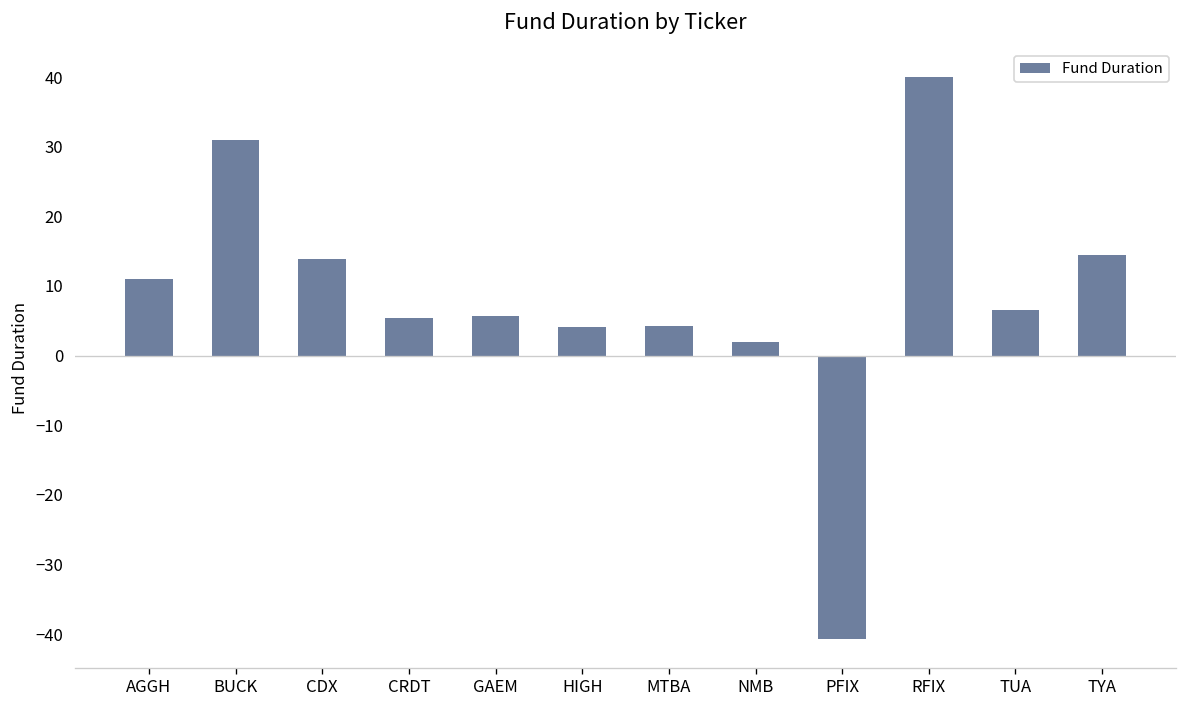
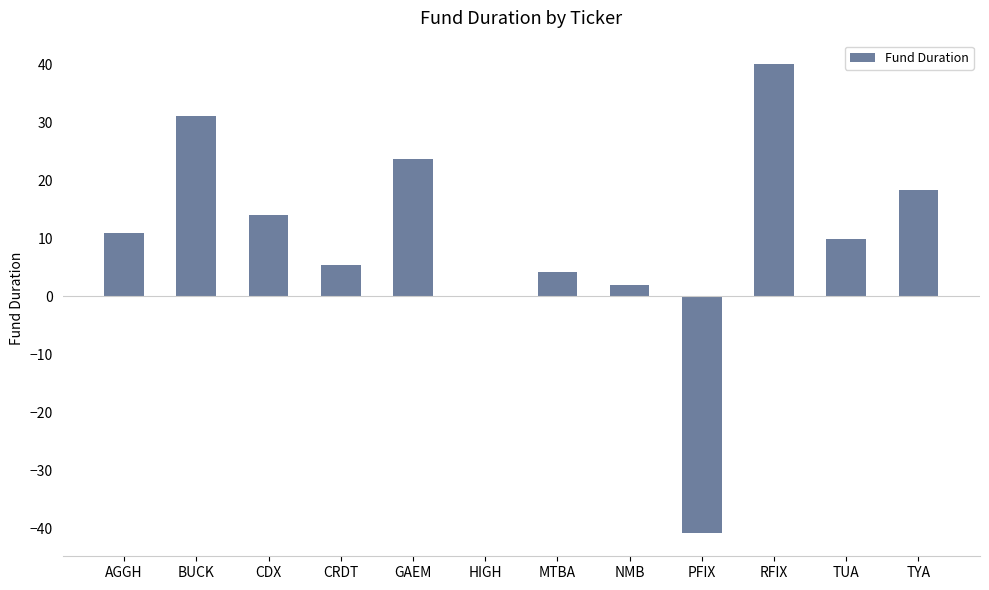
GAEM: 6 -> 24
HIGH: 4 -> 0
TUA: 7 -> 10
TYA: 14 -> 18
